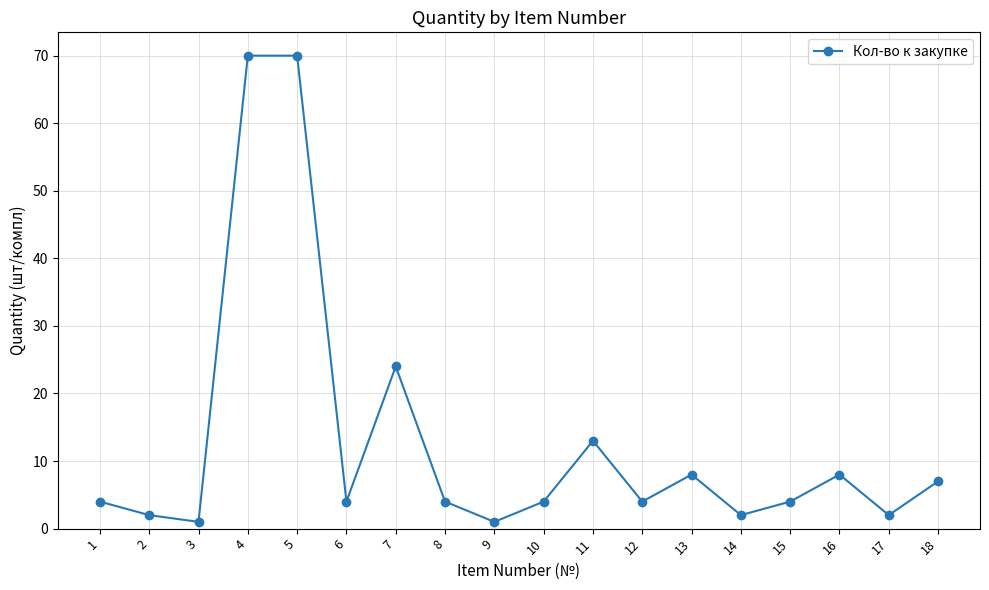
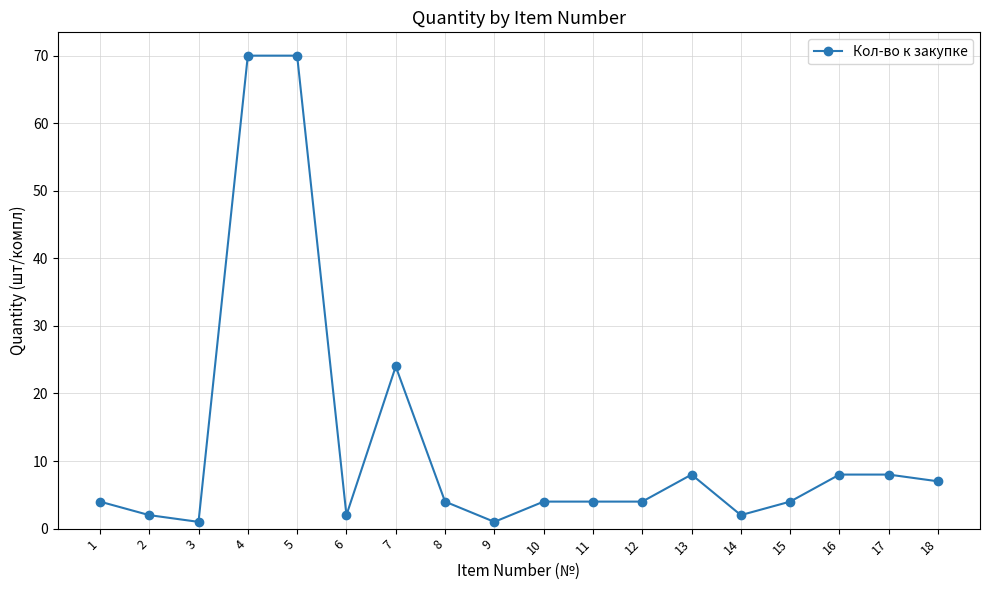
6: 4 -> 2
11: 13 -> 4
17: 2 -> 8
